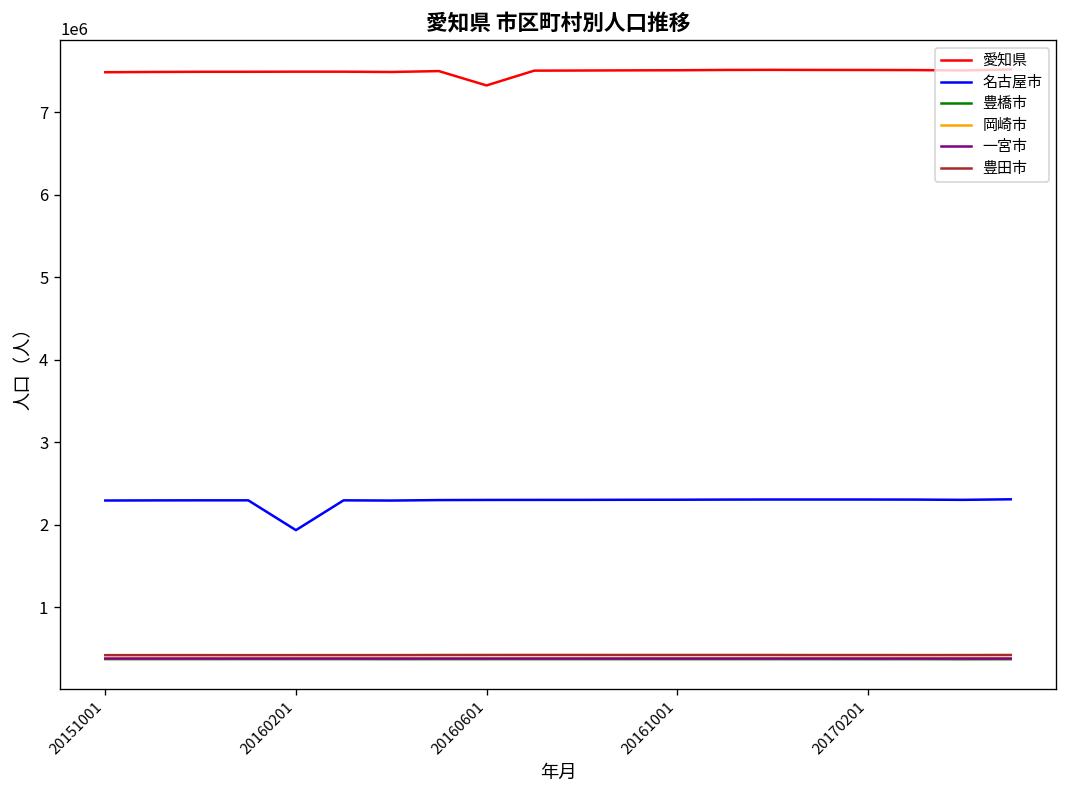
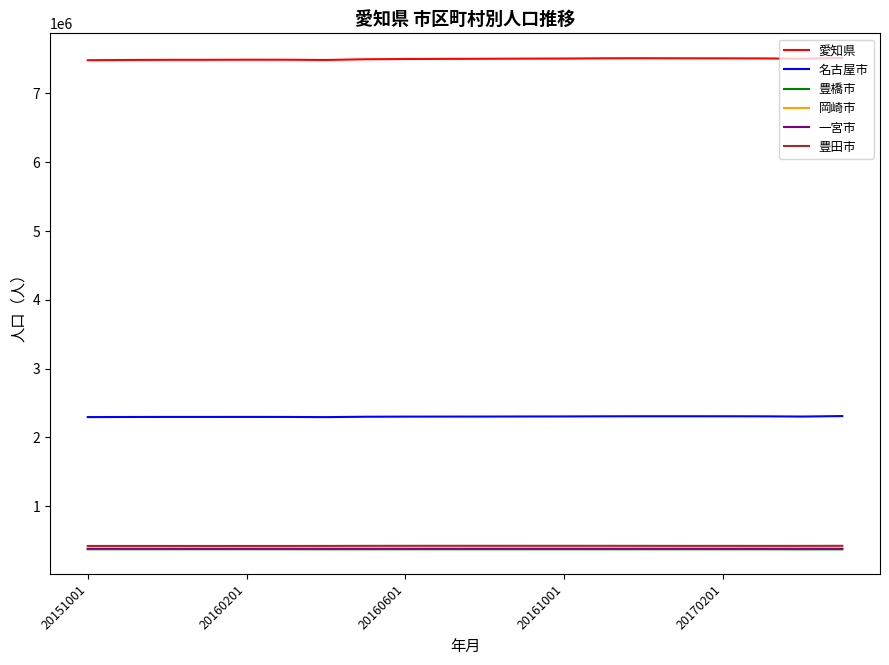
名古屋市, 20160201: 1900000 -> 2300000
愛知県, 20160601: 7300000 -> 7500000
